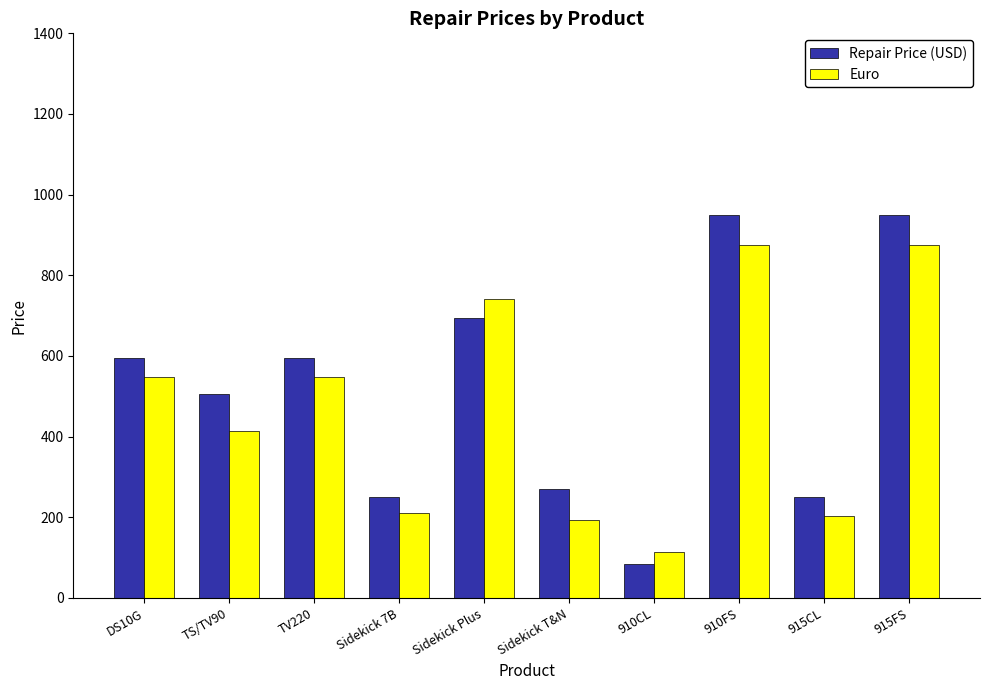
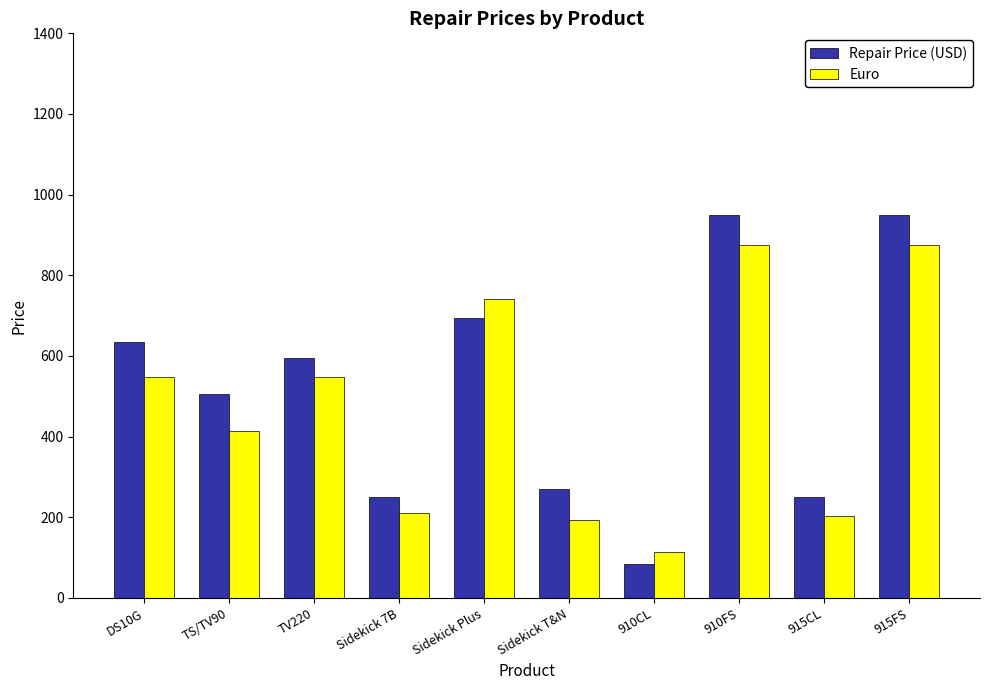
Repair Price (USD), DS10G: 600 -> 640
